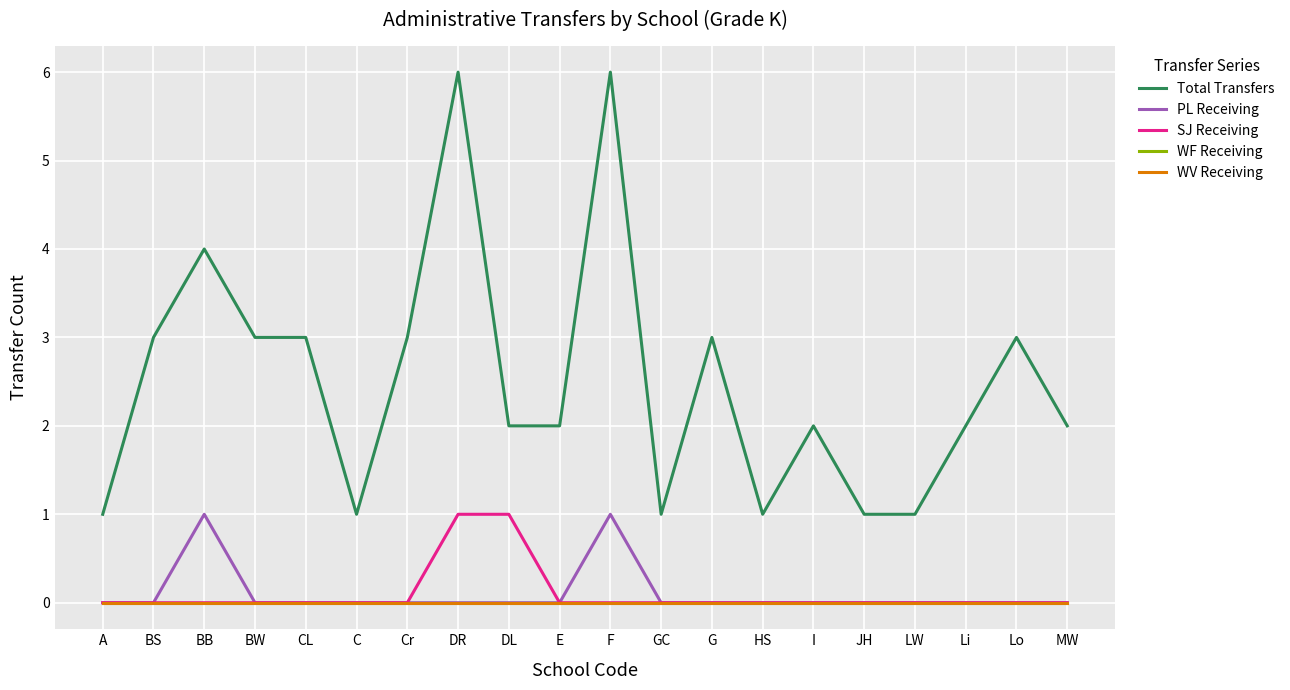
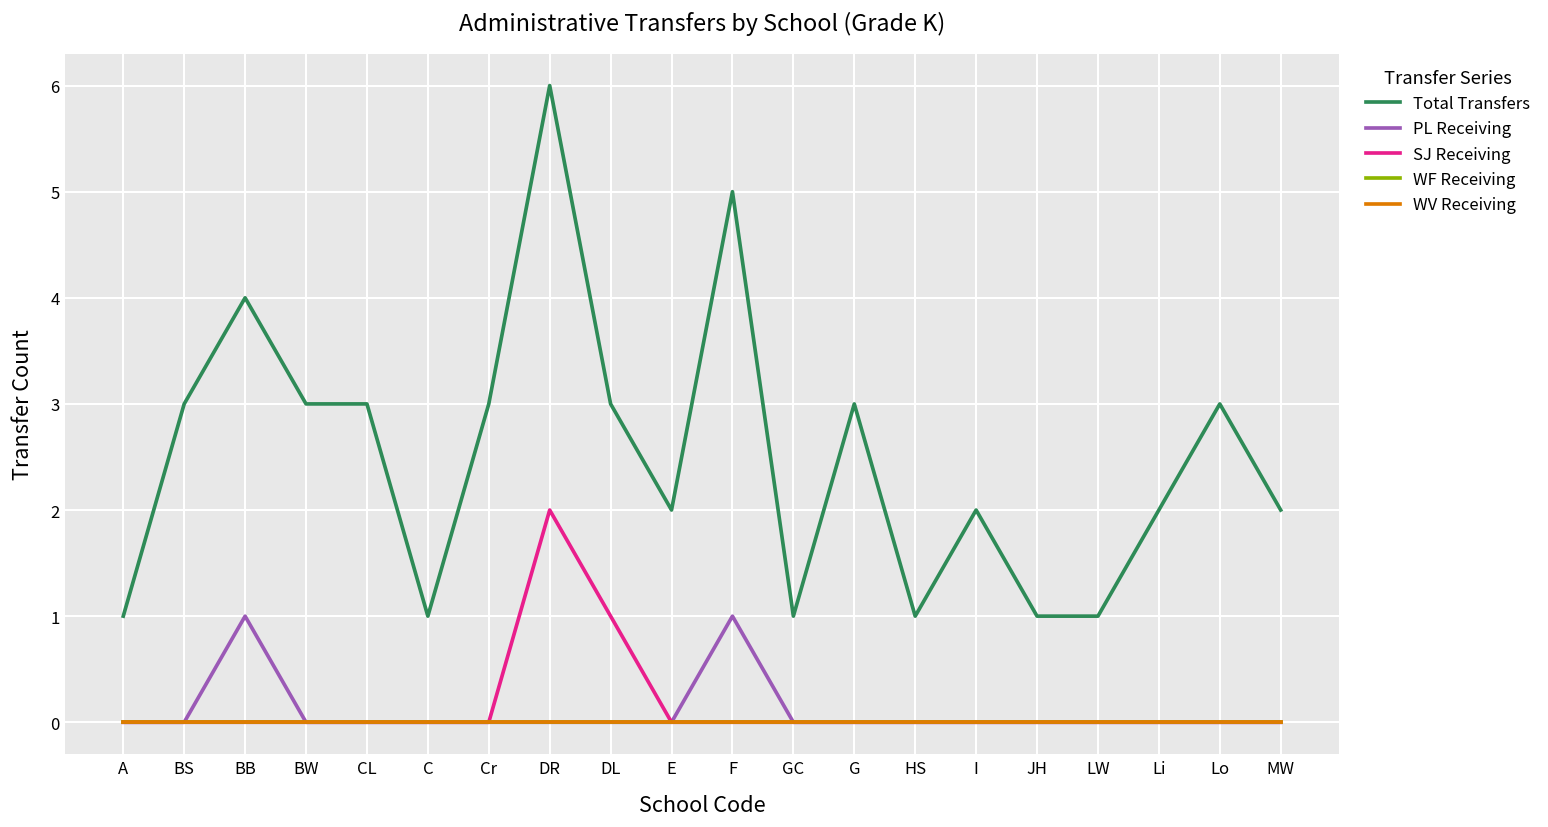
SJ Receiving, DR: 1 -> 2
Total Transfers, DL: 2 -> 3
Total Transfers, F: 6 -> 5
